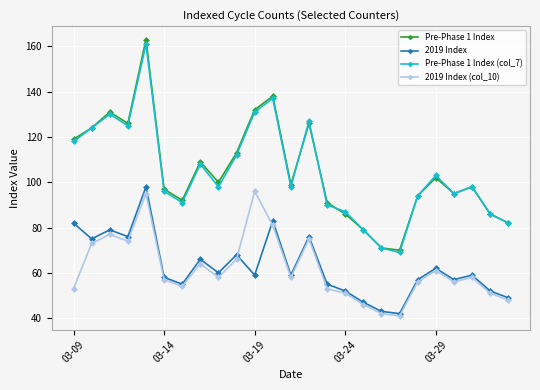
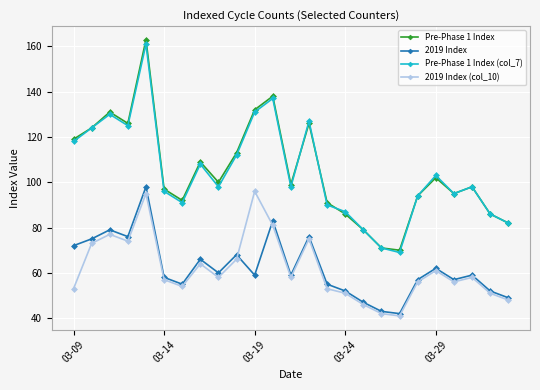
2019 Index, 03-09: 82 -> 72
